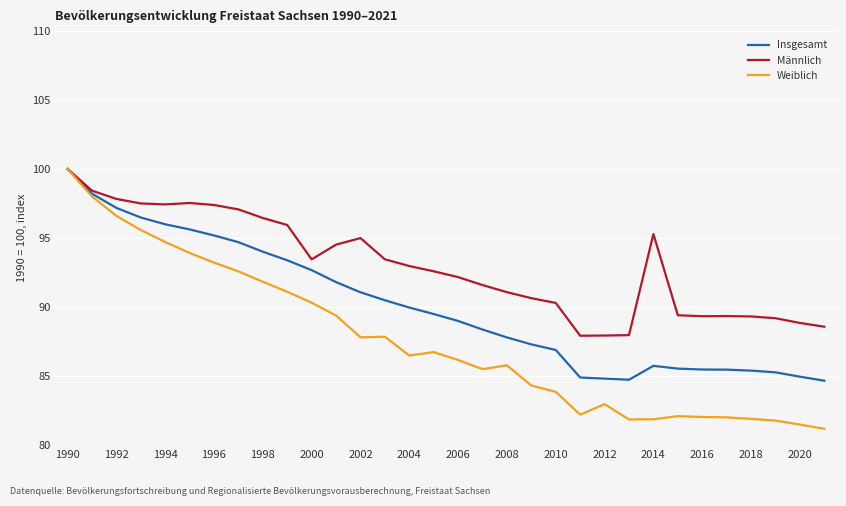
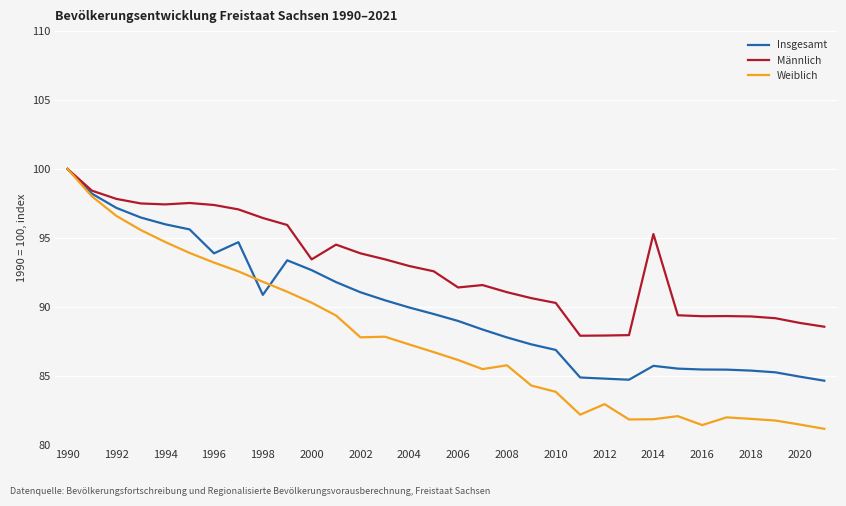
Insgesamt, 1996: 95.2 -> 93.9
Insgesamt, 1998: 94.0 -> 90.9
Männlich, 2002: 95.0 -> 93.9
Weiblich, 2004: 86.5 -> 87.3
Männlich, 2006: 92.2 -> 91.4
Weiblich, 2016: 82.0 -> 81.4
